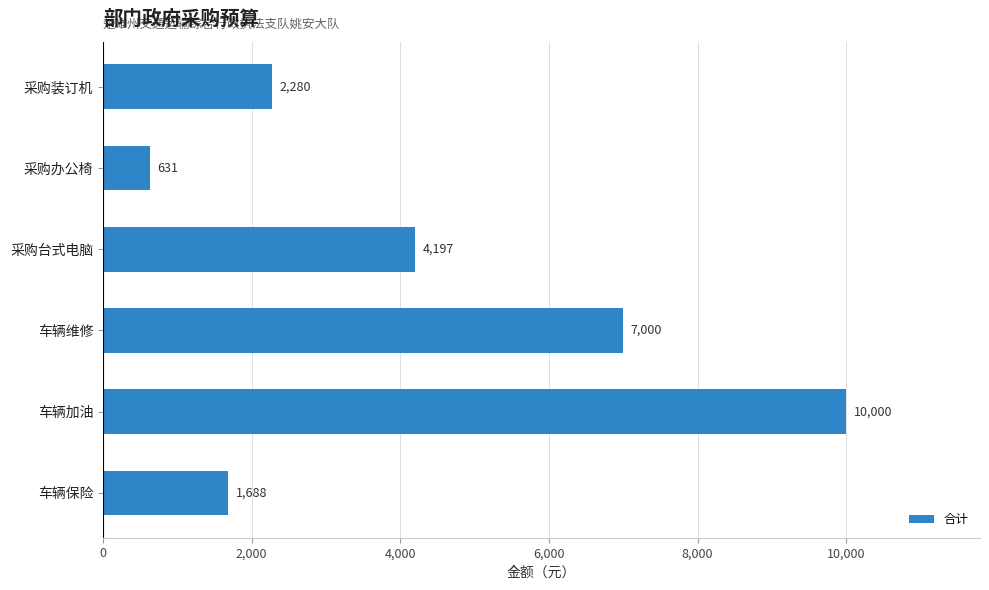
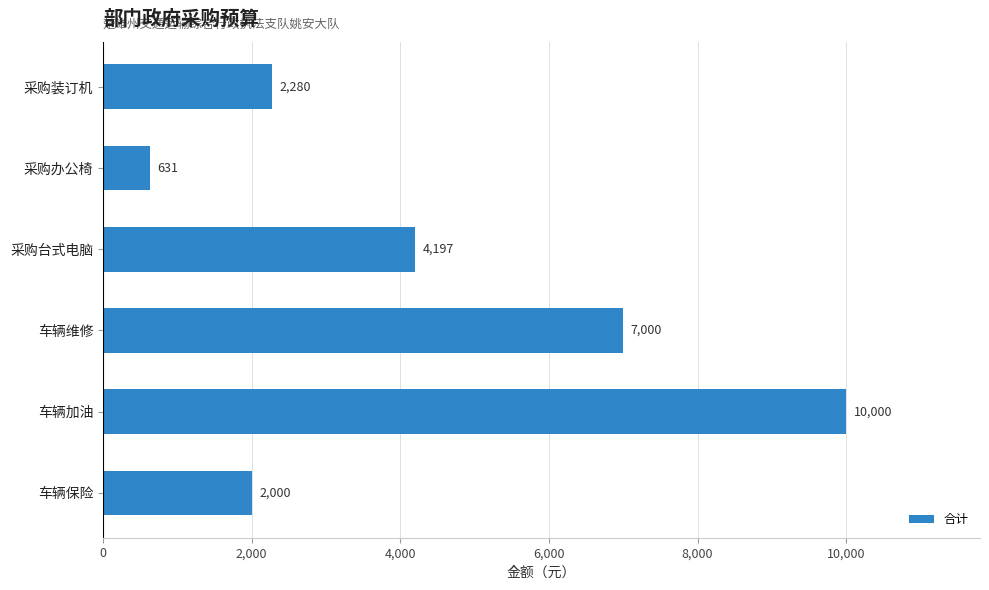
车辆保险: 1,688 -> 2,000
